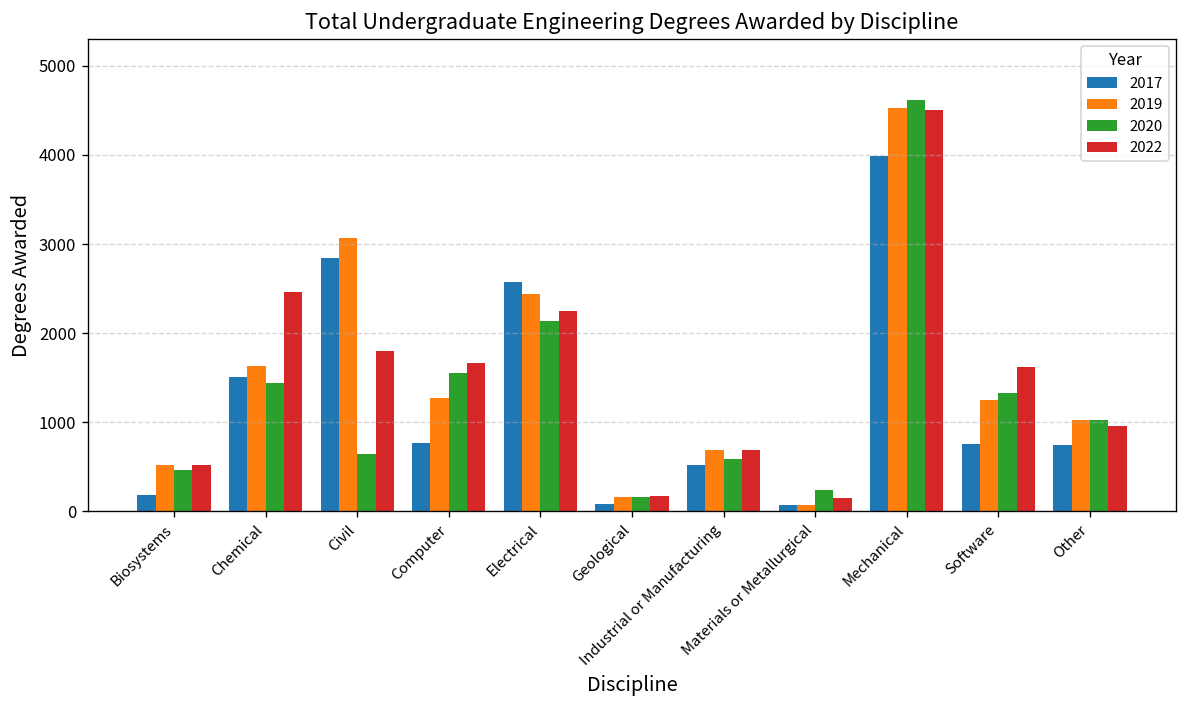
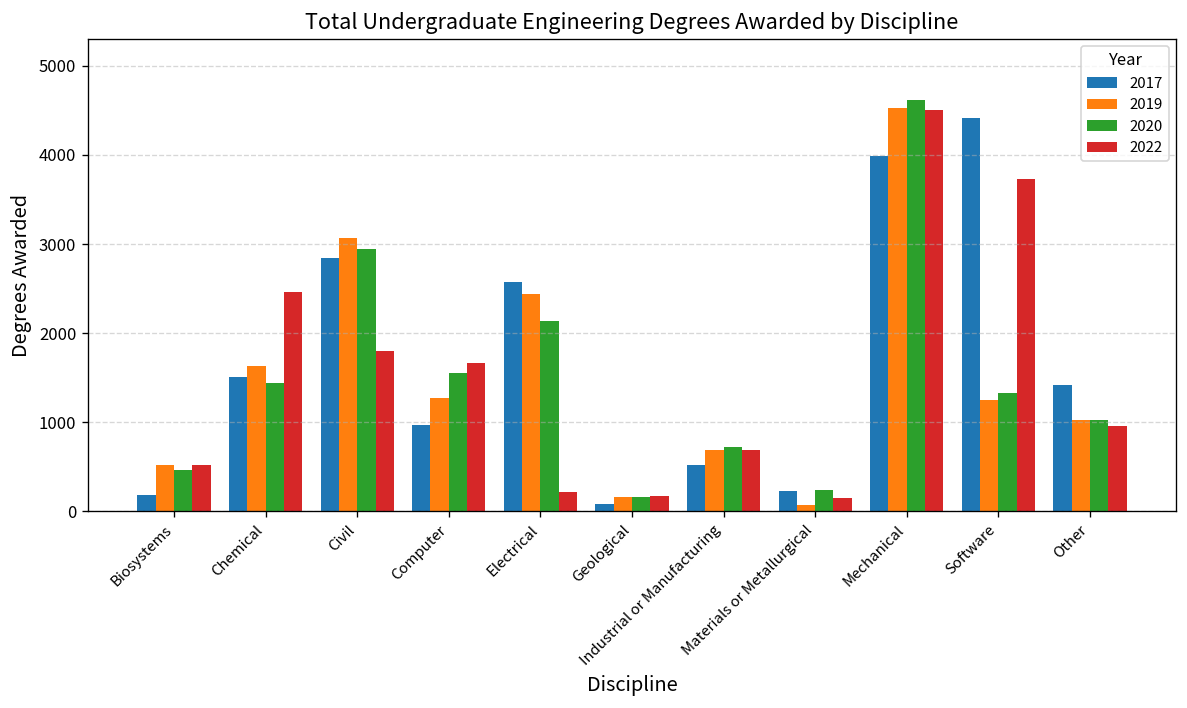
2020, Civil: 600 -> 2900
2017, Computer: 800 -> 1000
2022, Electrical: 2200 -> 200
2020, Industrial or Manufacturing: 600 -> 700
2017, Materials or Metallurgical: 100 -> 200
2017, Software: 800 -> 4400
2022, Software: 1600 -> 3700
2017, Other: 700 -> 1400
